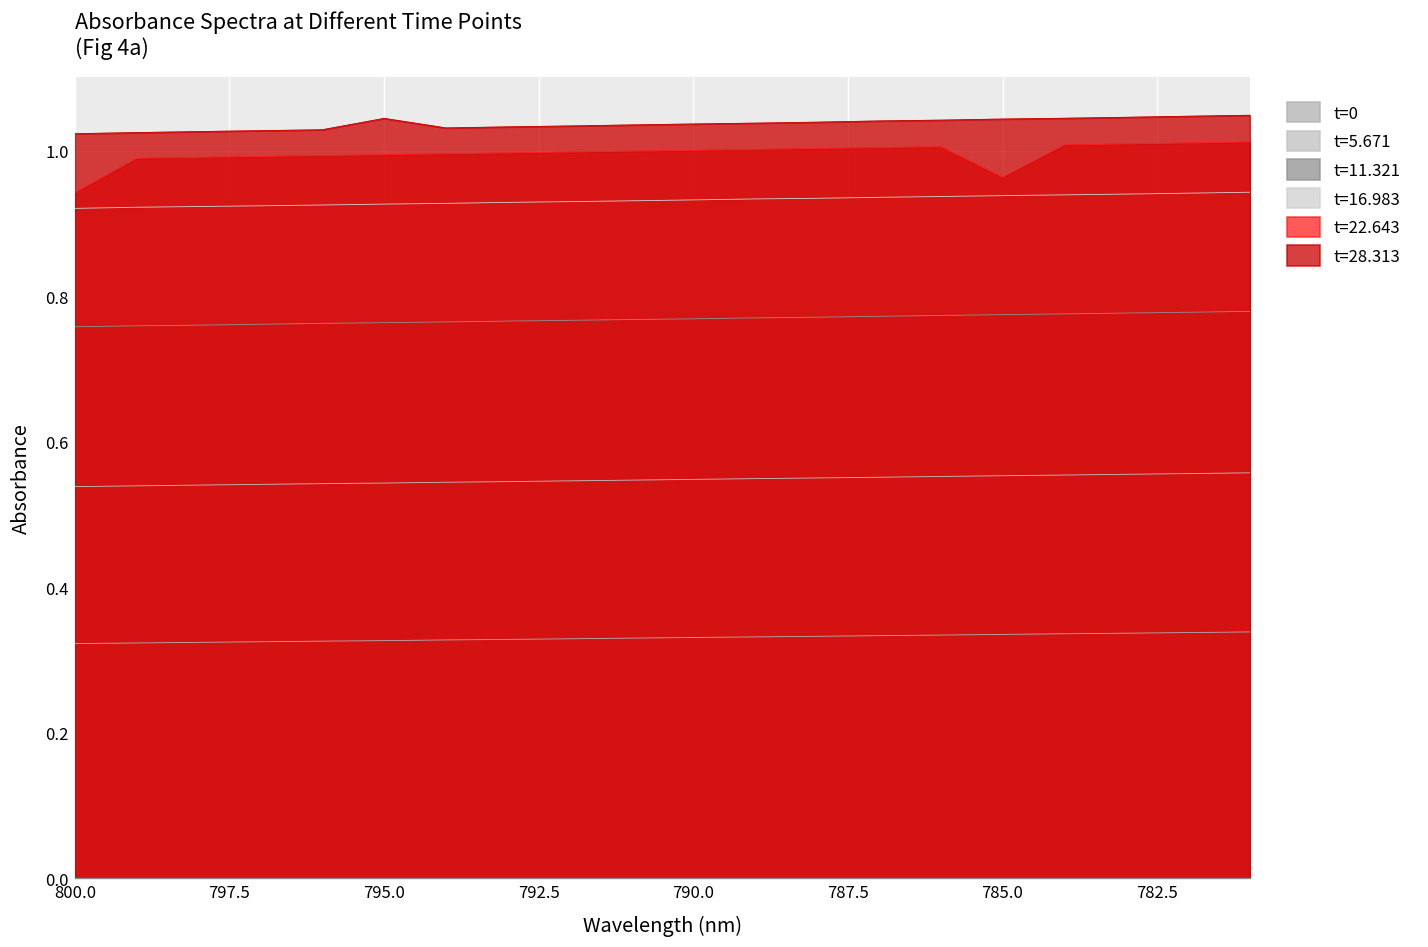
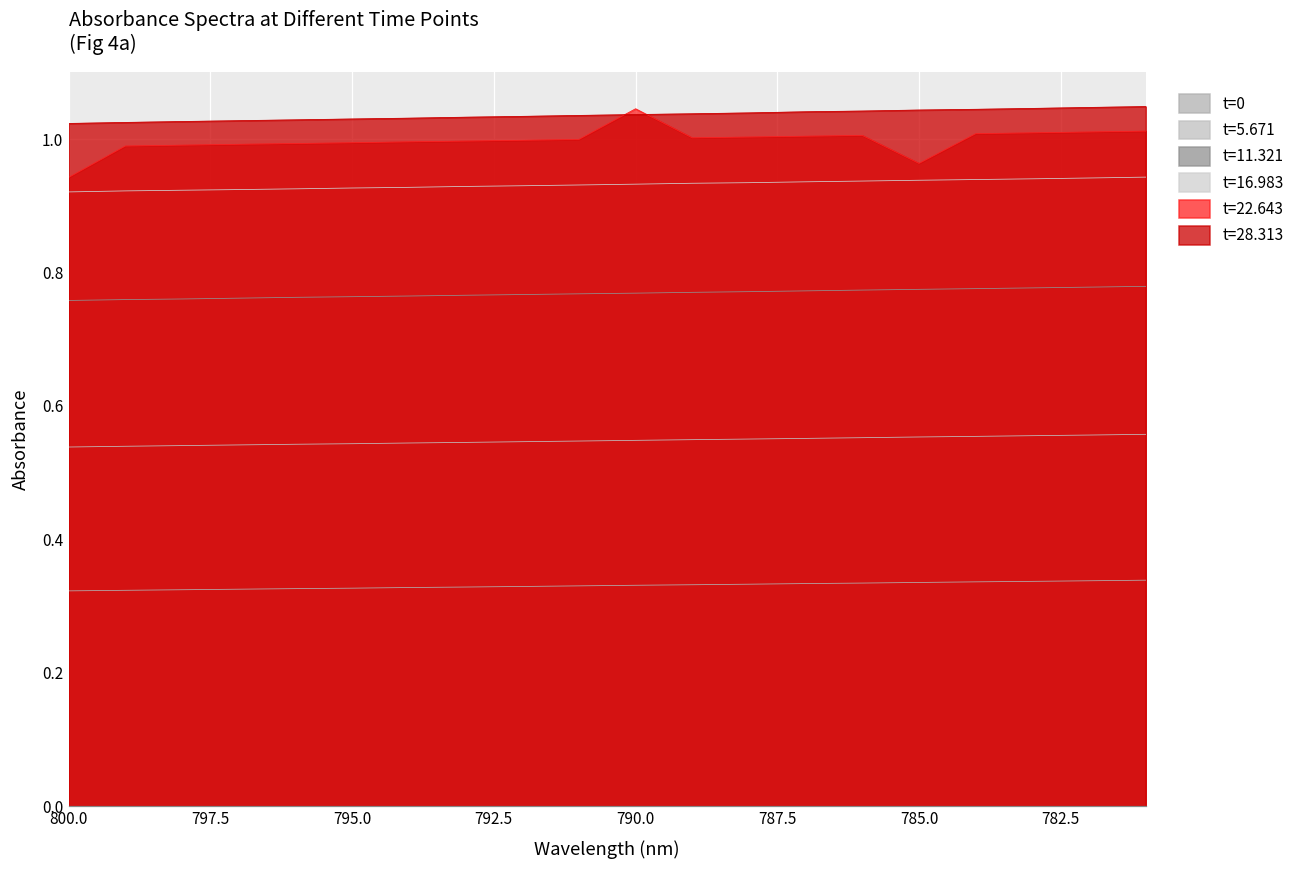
t=28.313, 795.0: 1.04 -> 1.03
t=22.643, 790.0: 1.00 -> 1.05
